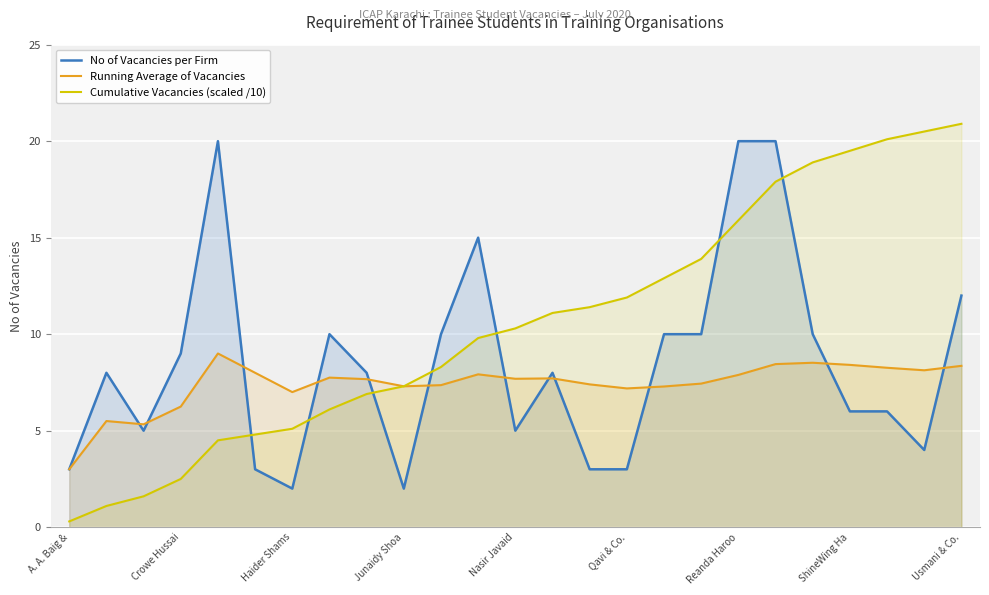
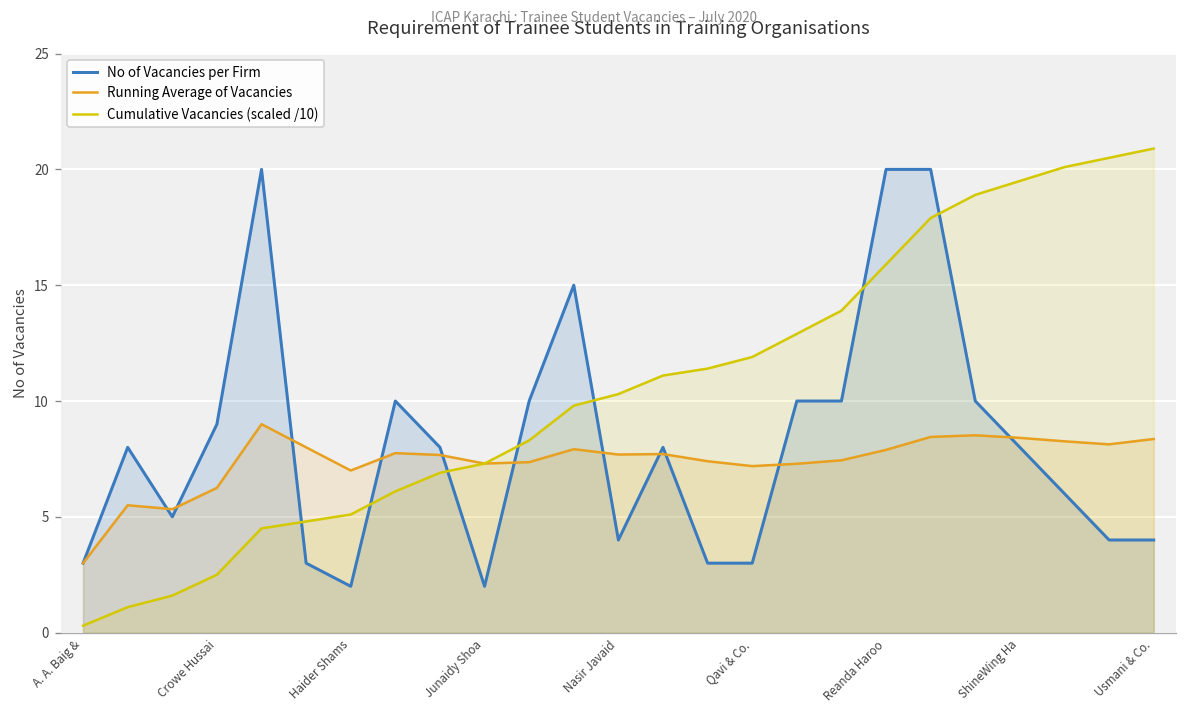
No of Vacancies per Firm, Nasir Javaid: 5 -> 4
No of Vacancies per Firm, ShineWing Ha: 6 -> 8
No of Vacancies per Firm, Usmani & Co.: 12 -> 4
